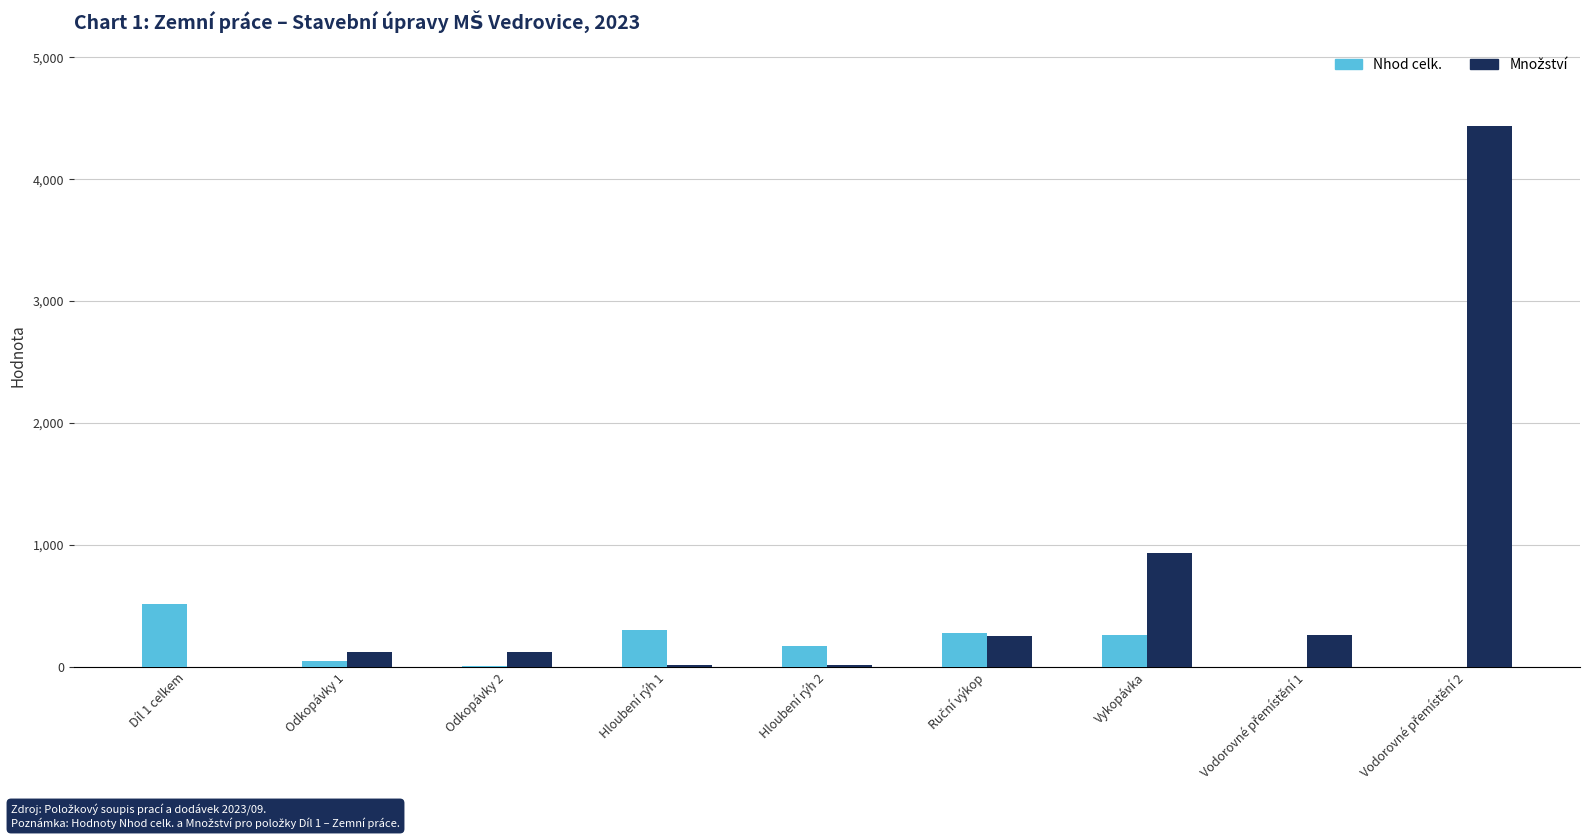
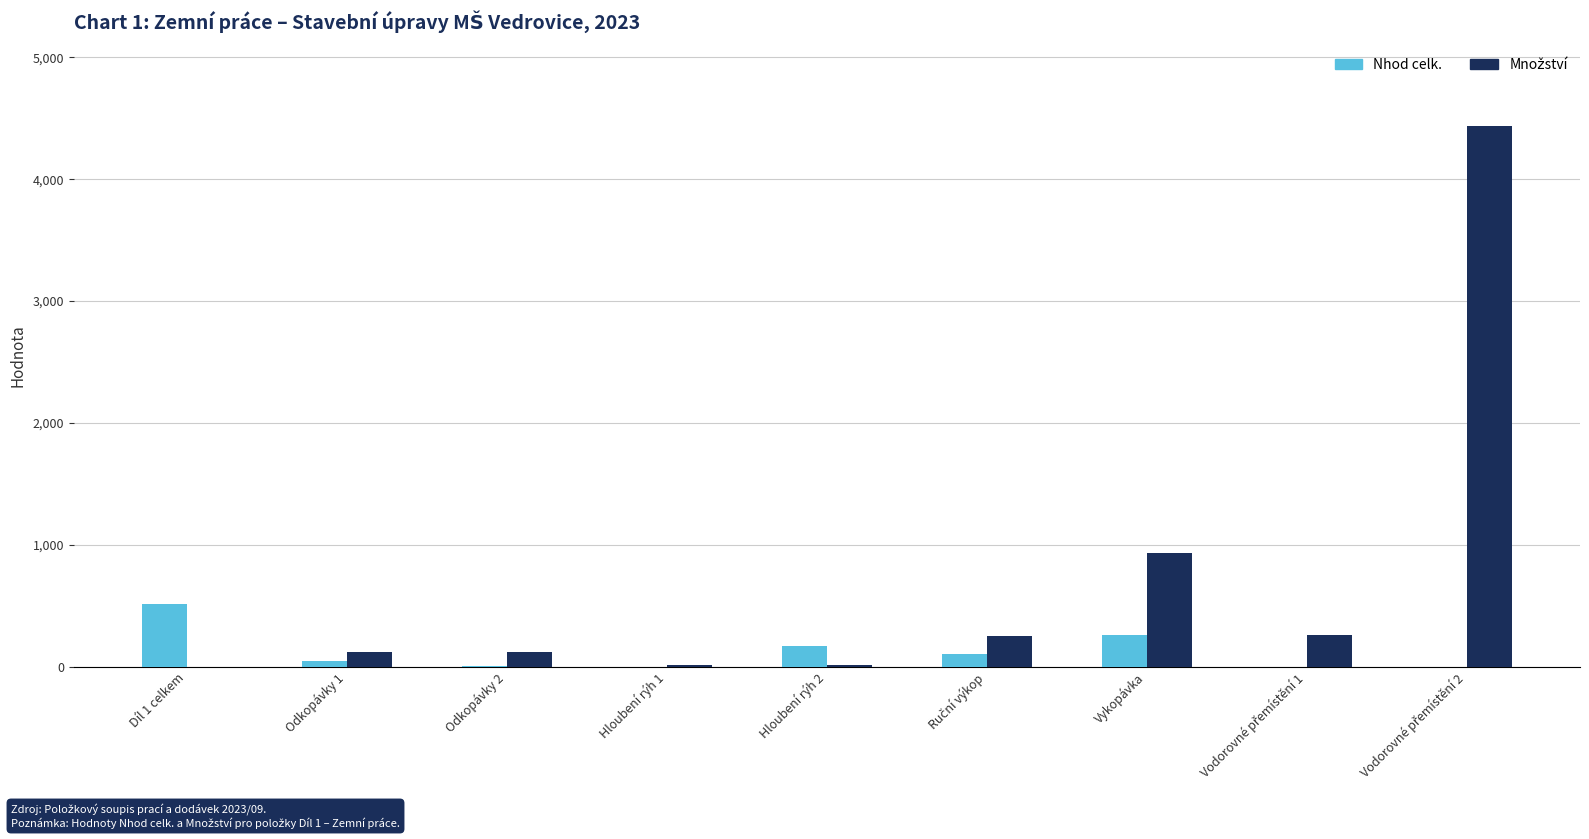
Nhod celk., Hloubení rýh 1: 300 -> 0
Nhod celk., Ruční výkop: 280 -> 110
